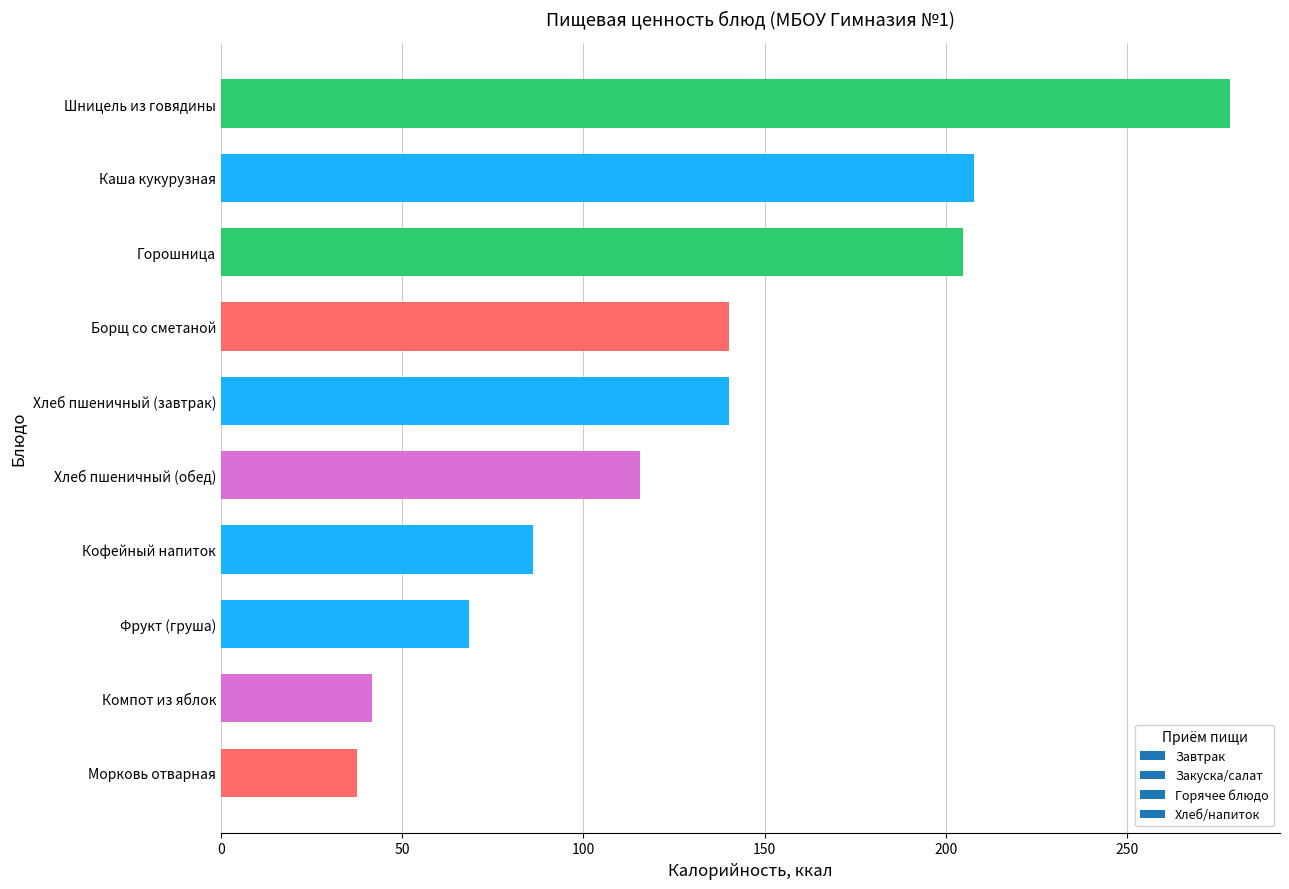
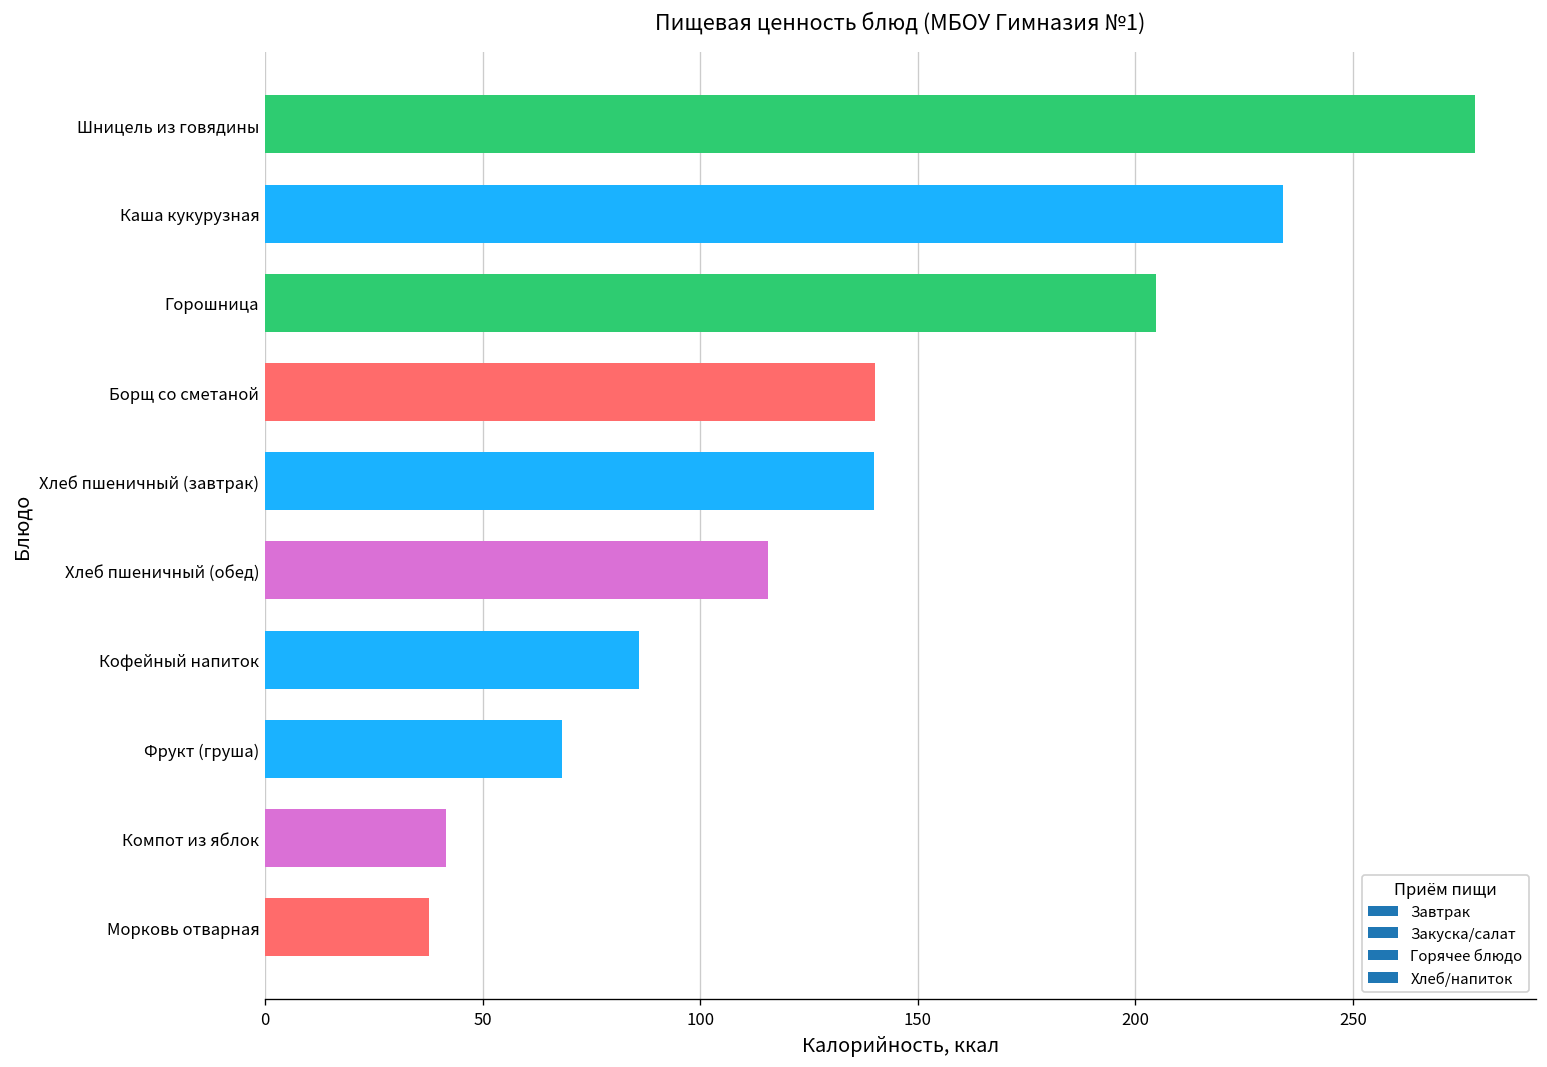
Каша кукурузная: 208 -> 234
